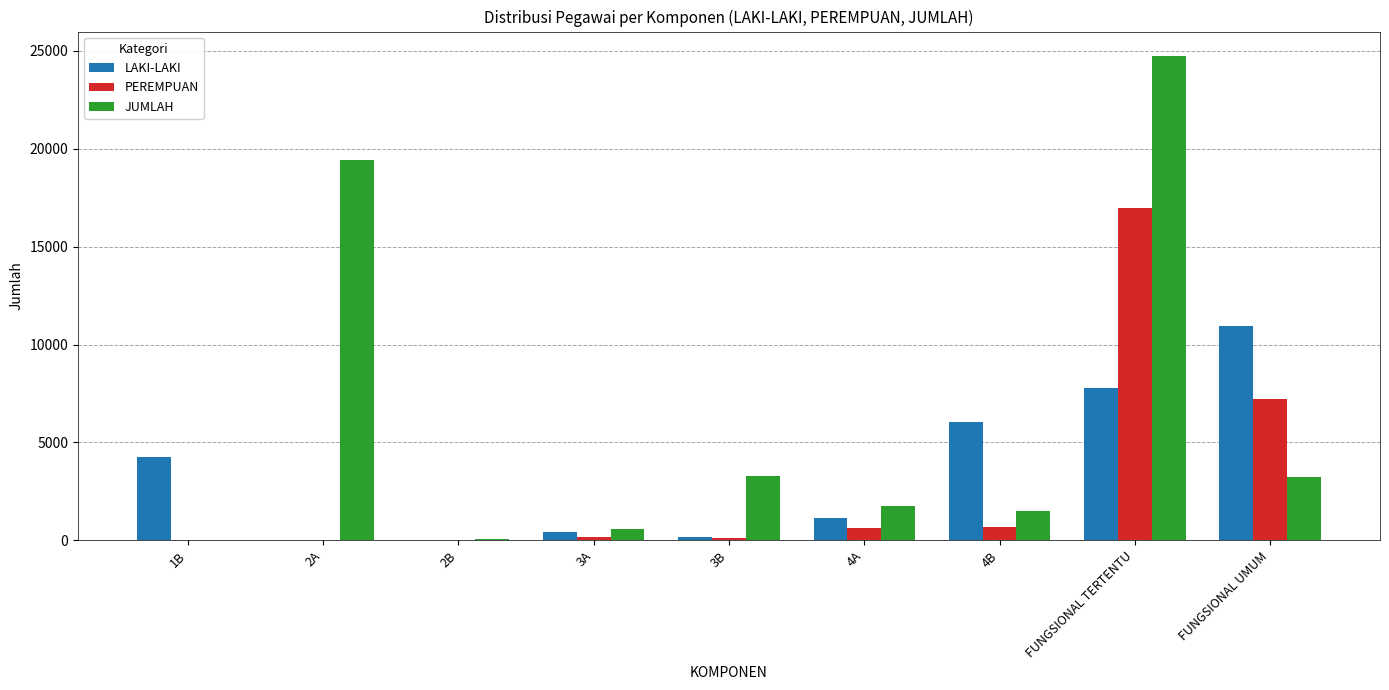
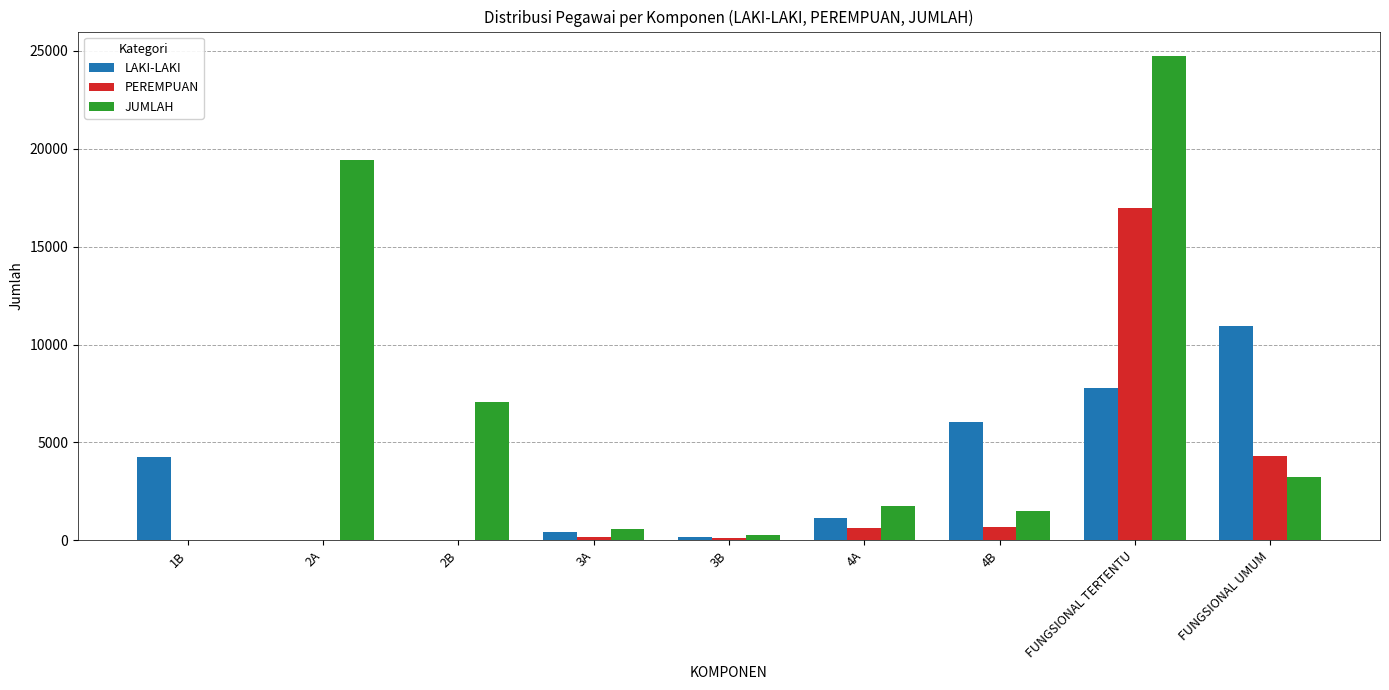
JUMLAH, 2B: 0 -> 7100
JUMLAH, 3B: 3300 -> 300
PEREMPUAN, FUNGSIONAL UMUM: 7200 -> 4300
